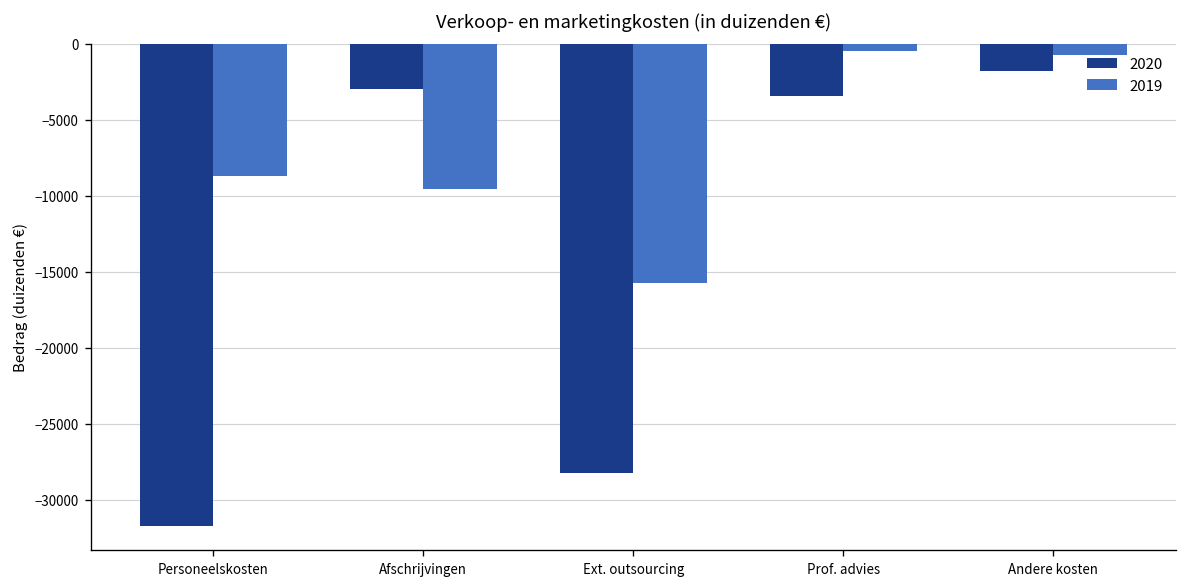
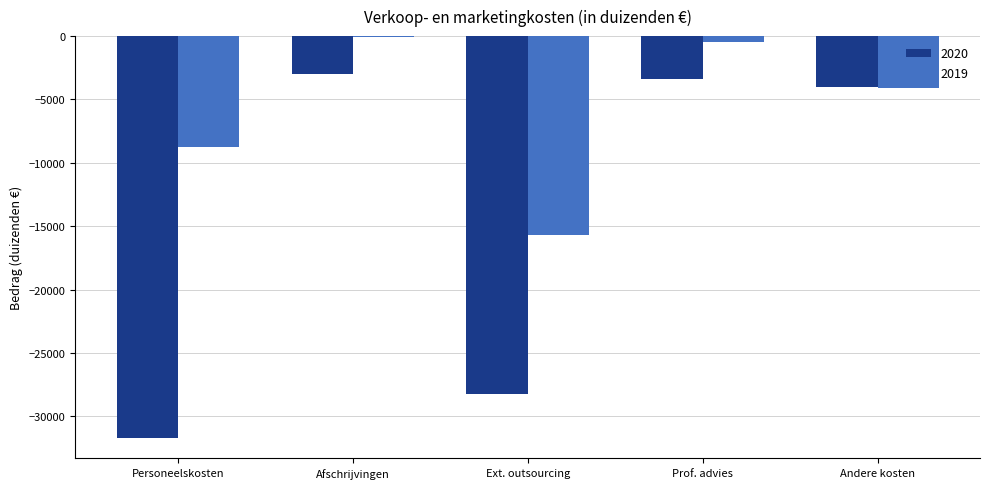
2019, Afschrijvingen: -9600 -> -100
2020, Andere kosten: -1800 -> -4000
2019, Andere kosten: -800 -> -4100
